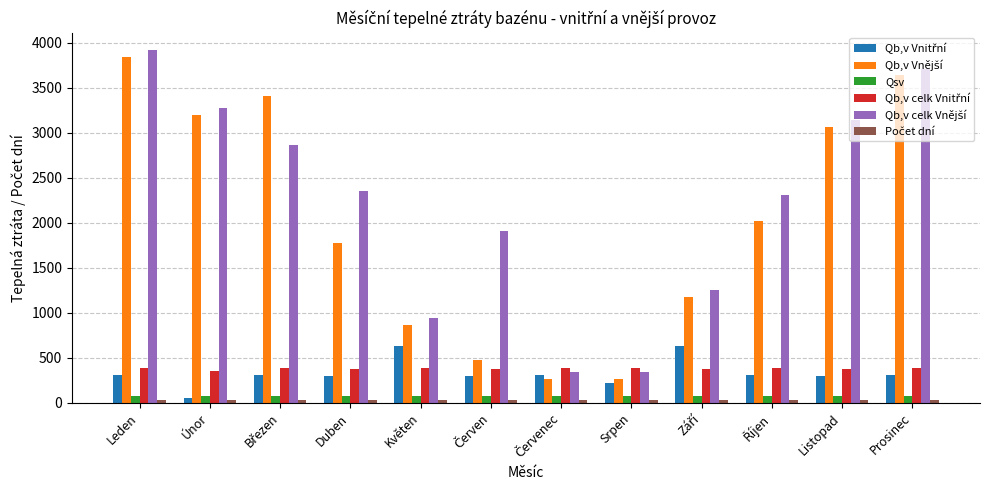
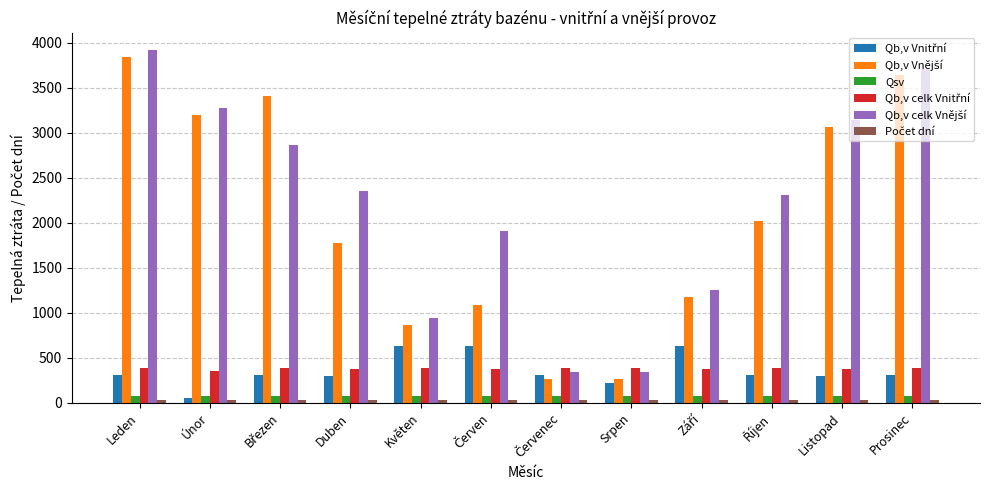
Qb,v Vnitřní, Červen: 300 -> 600
Qb,v Vnější, Červen: 500 -> 1100
